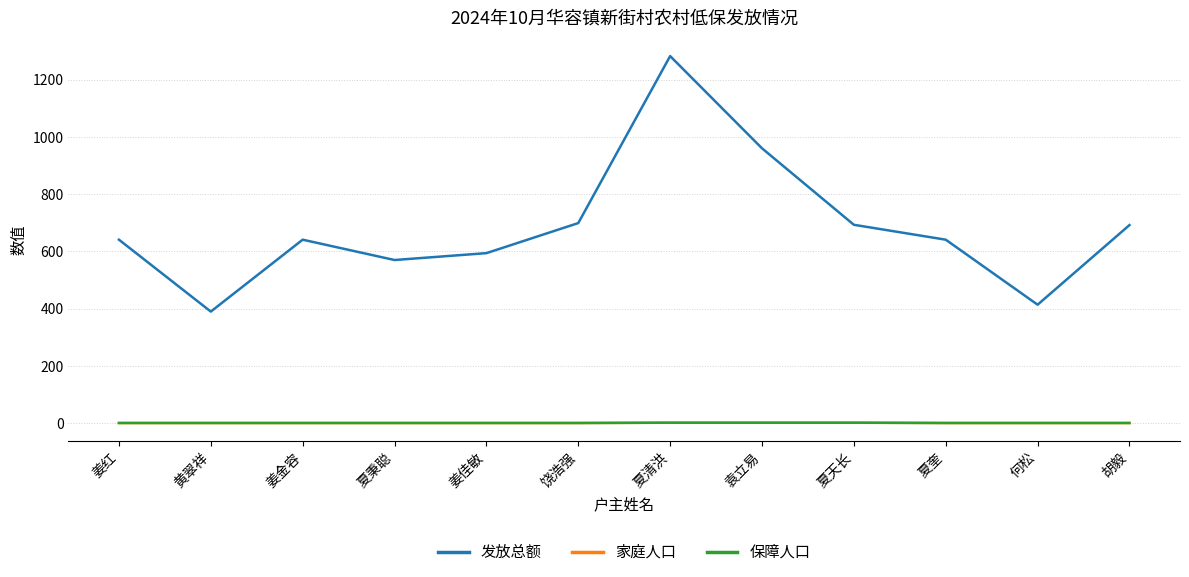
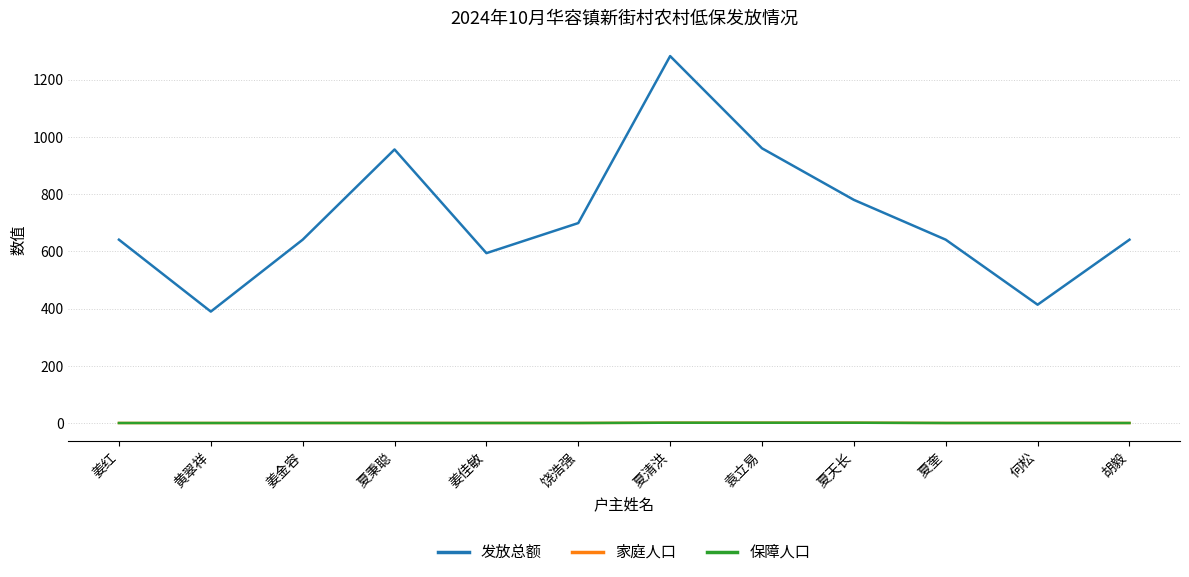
发放总额, 夏秉聪: 570 -> 960
发放总额, 夏天长: 690 -> 780
发放总额, 胡毅: 690 -> 640
